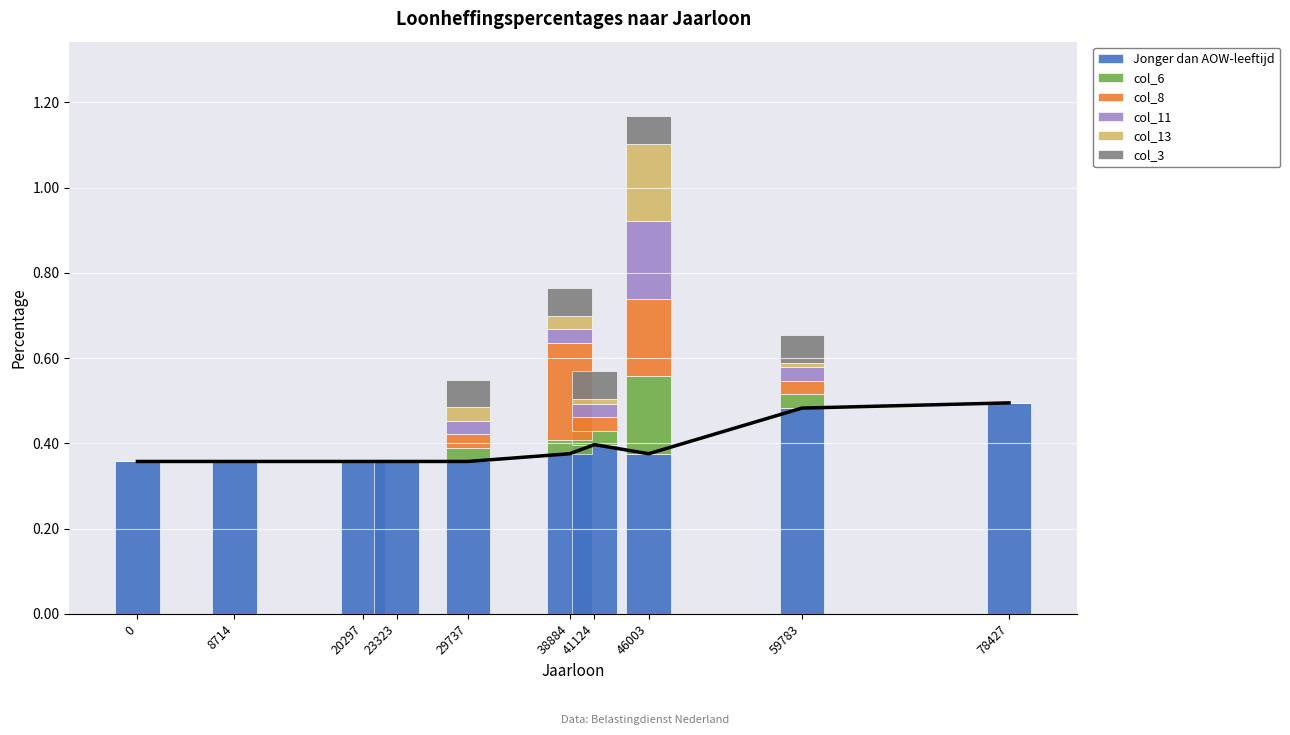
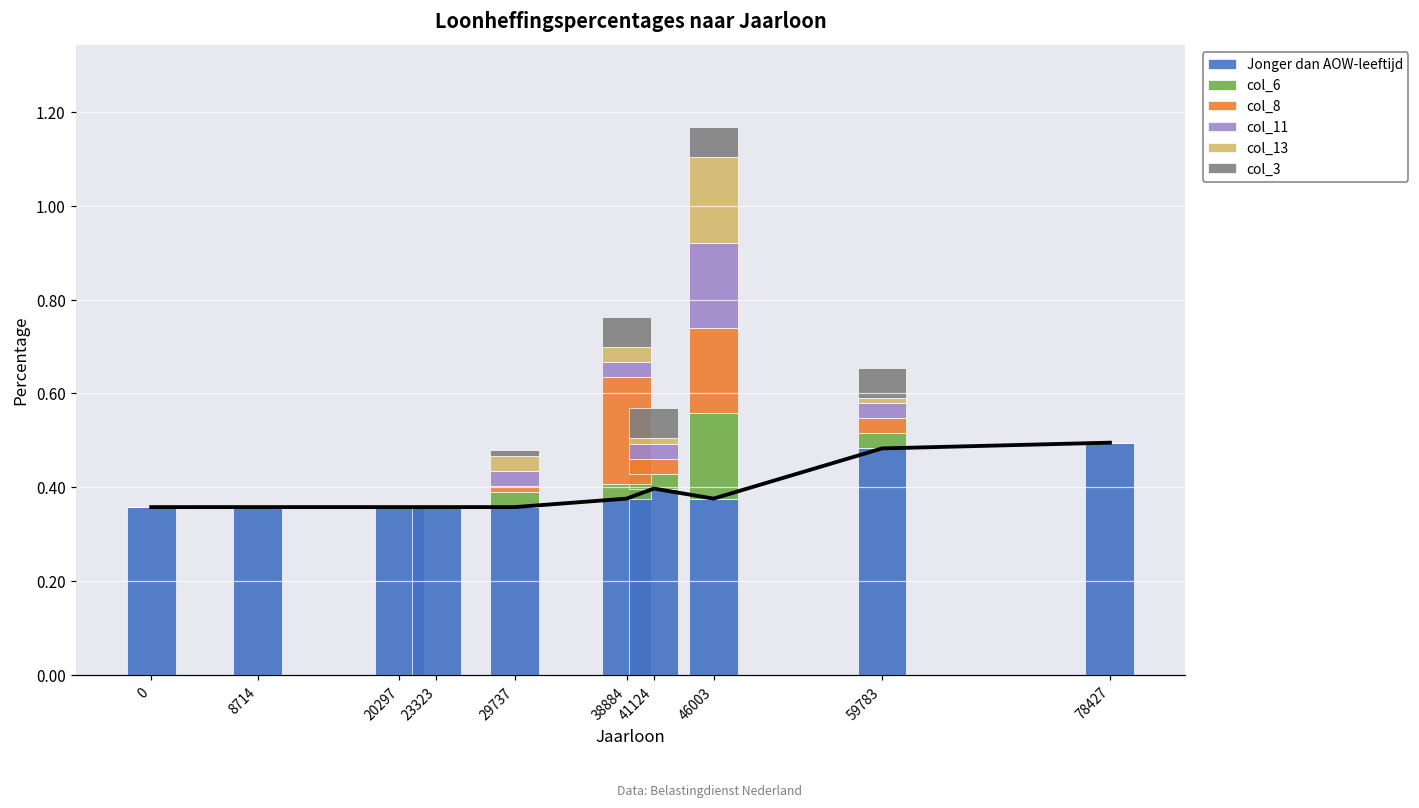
col_8, 29737: 0.03 -> 0.01
col_3, 29737: 0.06 -> 0.01
